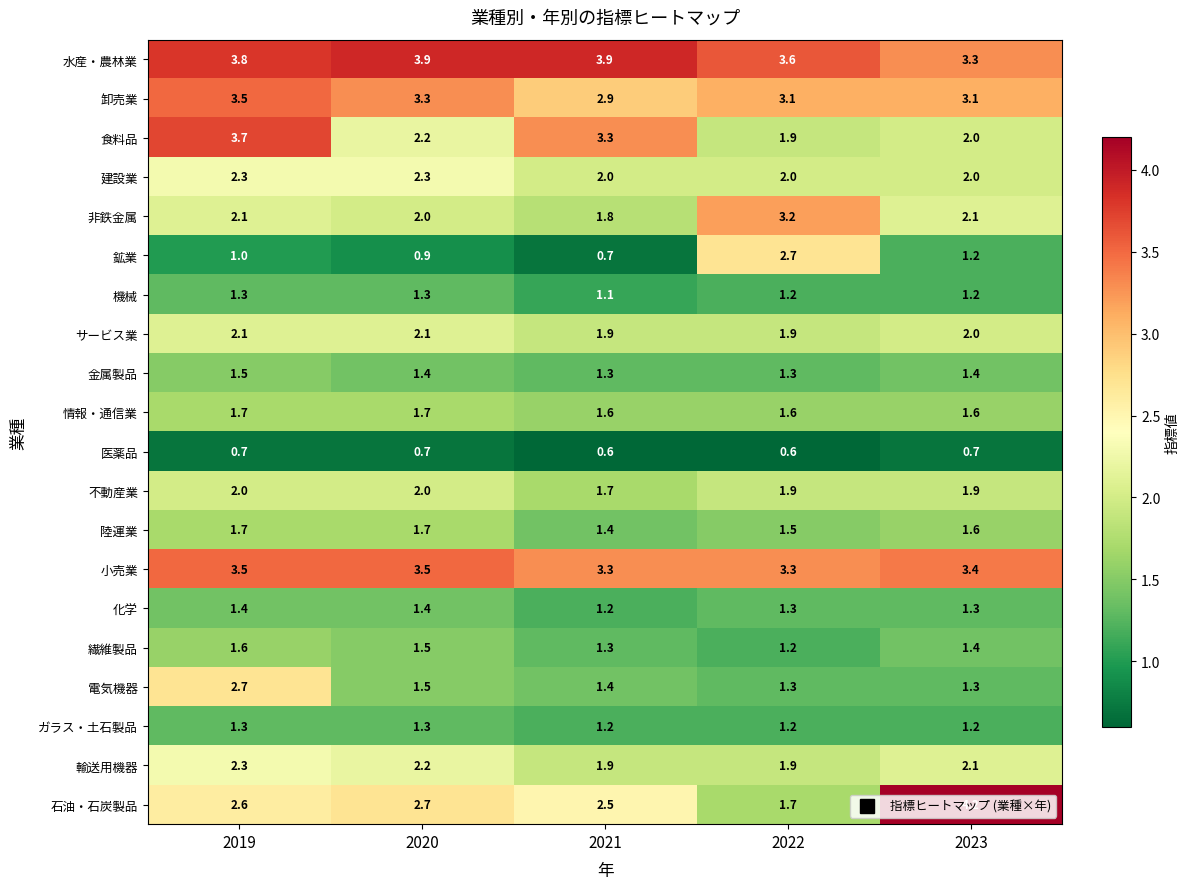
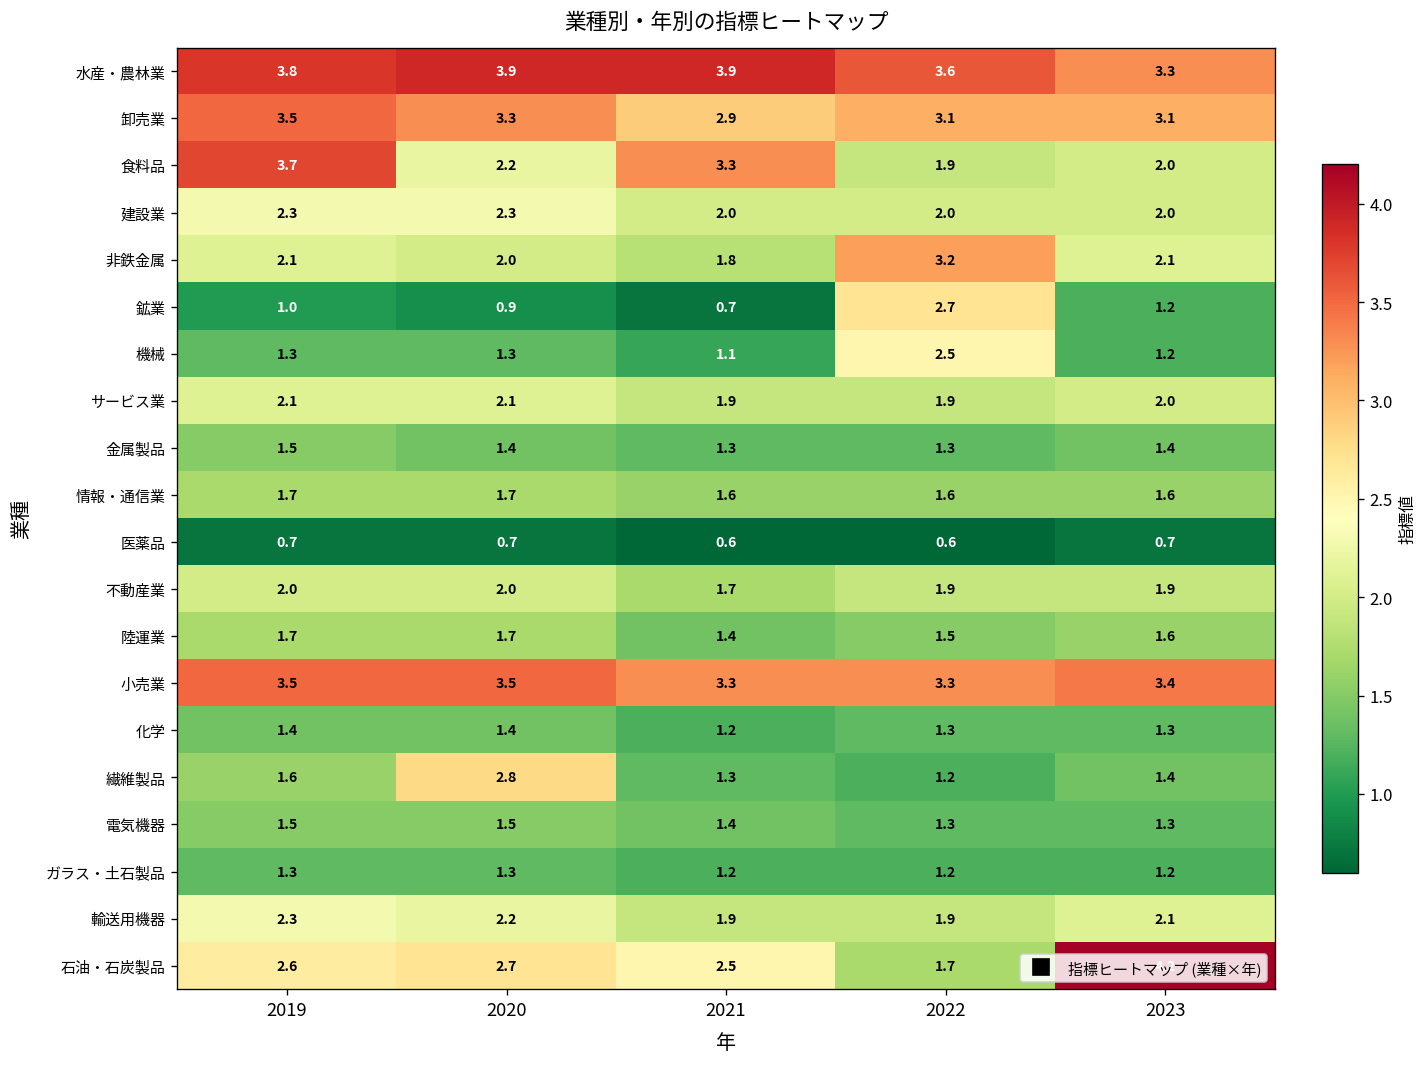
機械, 2022: 1.2 -> 2.5
繊維製品, 2020: 1.5 -> 2.8
電気機器, 2019: 2.7 -> 1.5
